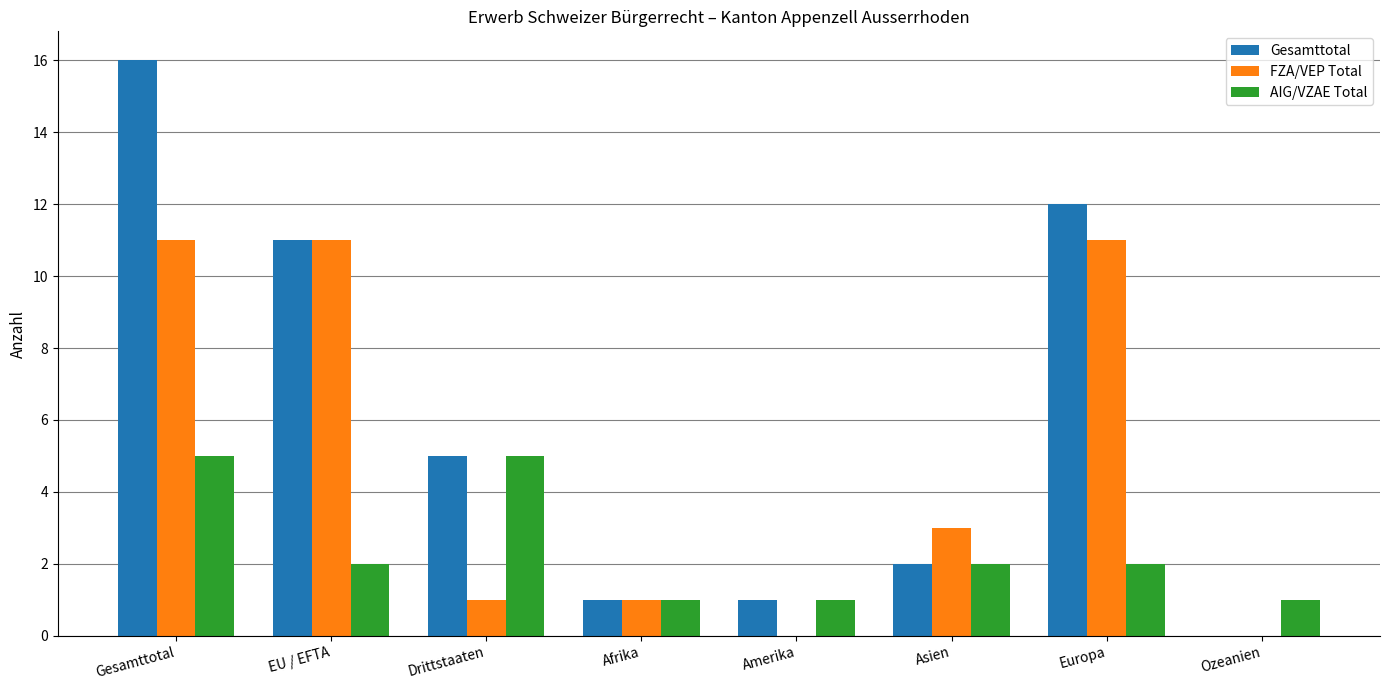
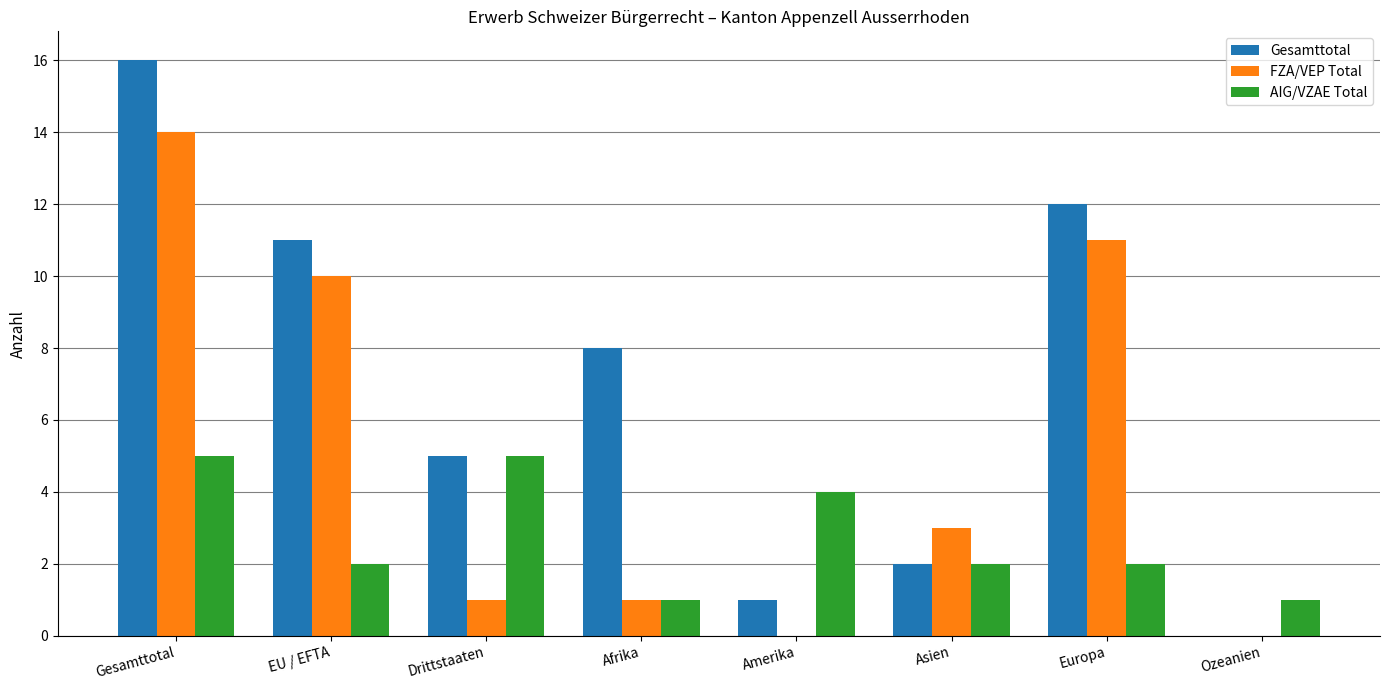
FZA/VEP Total, Gesamttotal: 11 -> 14
FZA/VEP Total, EU / EFTA: 11 -> 10
Gesamttotal, Afrika: 1 -> 8
AIG/VZAE Total, Amerika: 1 -> 4
